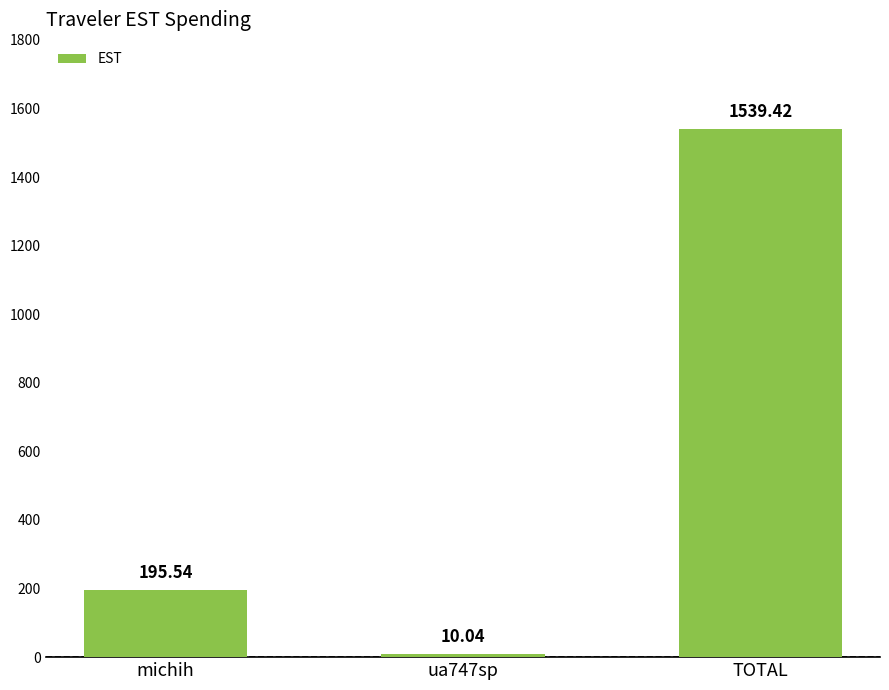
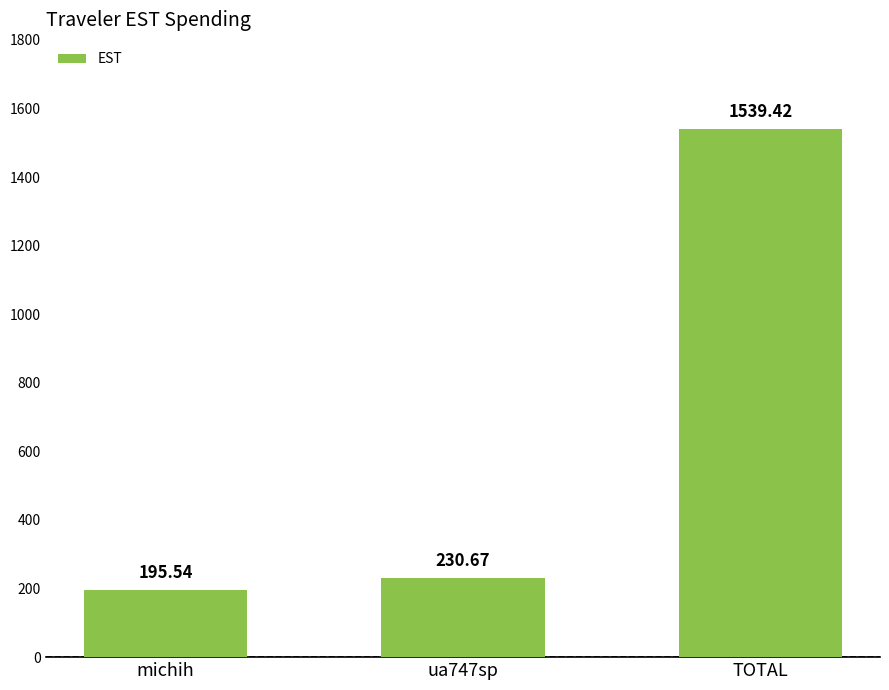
ua747sp: 10.04 -> 230.67
